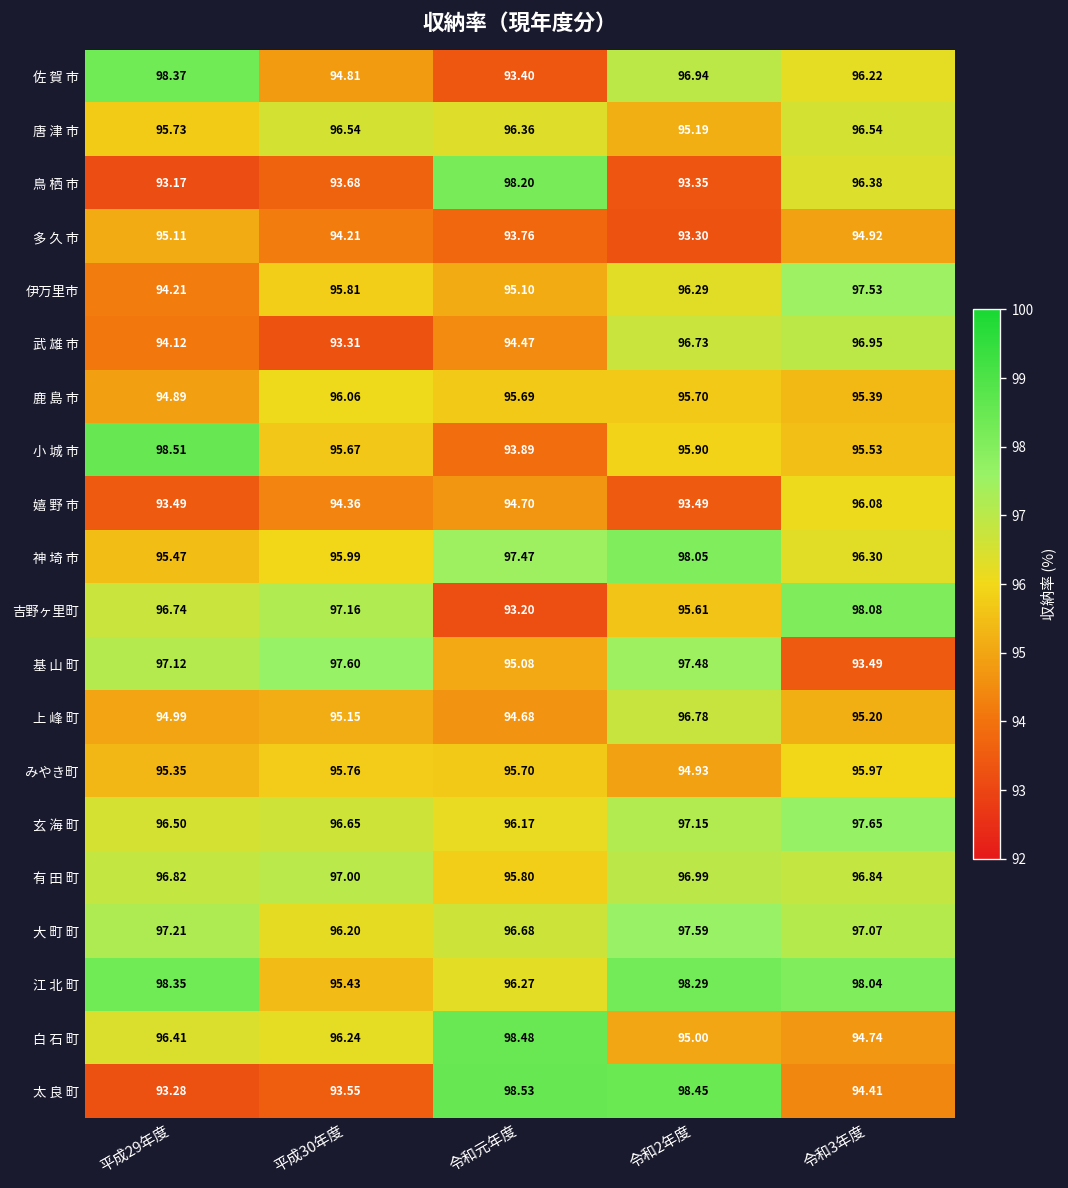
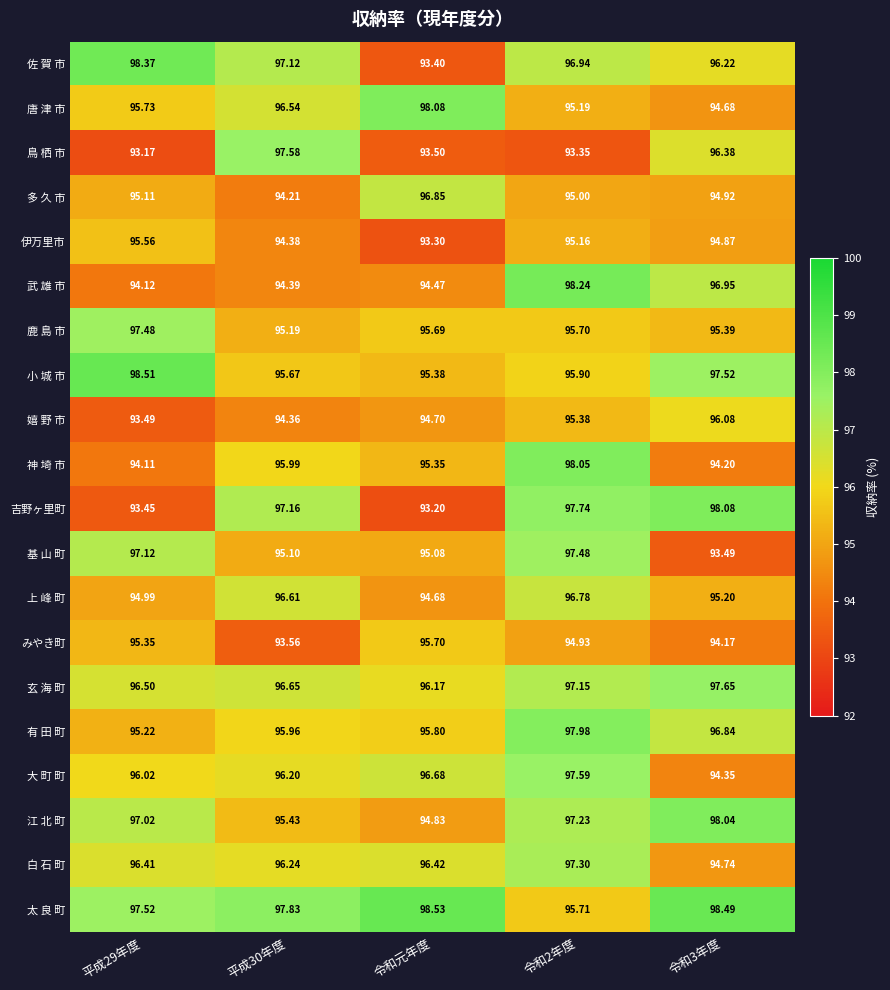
佐 賀 市, 平成30年度: 94.81 -> 97.12
唐 津 市, 令和元年度: 96.36 -> 98.08
唐 津 市, 令和3年度: 96.54 -> 94.68
鳥 栖 市, 平成30年度: 93.68 -> 97.58
鳥 栖 市, 令和元年度: 98.20 -> 93.50
多 久 市, 令和元年度: 93.76 -> 96.85
多 久 市, 令和2年度: 93.30 -> 95.00
伊万里市, 平成29年度: 94.21 -> 95.56
伊万里市, 平成30年度: 95.81 -> 94.38
伊万里市, 令和元年度: 95.10 -> 93.30
伊万里市, 令和2年度: 96.29 -> 95.16
伊万里市, 令和3年度: 97.53 -> 94.87
武 雄 市, 平成30年度: 93.31 -> 94.39
武 雄 市, 令和2年度: 96.73 -> 98.24
鹿 島 市, 平成29年度: 94.89 -> 97.48
鹿 島 市, 平成30年度: 96.06 -> 95.19
小 城 市, 令和元年度: 93.89 -> 95.38
小 城 市, 令和3年度: 95.53 -> 97.52
嬉 野 市, 令和2年度: 93.49 -> 95.38
神 埼 市, 平成29年度: 95.47 -> 94.11
神 埼 市, 令和元年度: 97.47 -> 95.35
神 埼 市, 令和3年度: 96.30 -> 94.20
吉野ヶ里町, 平成29年度: 96.74 -> 93.45
吉野ヶ里町, 令和2年度: 95.61 -> 97.74
基 山 町, 平成30年度: 97.60 -> 95.10
上 峰 町, 平成30年度: 95.15 -> 96.61
みやき町, 平成30年度: 95.76 -> 93.56
みやき町, 令和3年度: 95.97 -> 94.17
有 田 町, 平成29年度: 96.82 -> 95.22
有 田 町, 平成30年度: 97.00 -> 95.96
有 田 町, 令和2年度: 96.99 -> 97.98
大 町 町, 平成29年度: 97.21 -> 96.02
大 町 町, 令和3年度: 97.07 -> 94.35
江 北 町, 平成29年度: 98.35 -> 97.02
江 北 町, 令和元年度: 96.27 -> 94.83
江 北 町, 令和2年度: 98.29 -> 97.23
白 石 町, 令和元年度: 98.48 -> 96.42
白 石 町, 令和2年度: 95.00 -> 97.30
太 良 町, 平成29年度: 93.28 -> 97.52
太 良 町, 平成30年度: 93.55 -> 97.83
太 良 町, 令和2年度: 98.45 -> 95.71
太 良 町, 令和3年度: 94.41 -> 98.49
